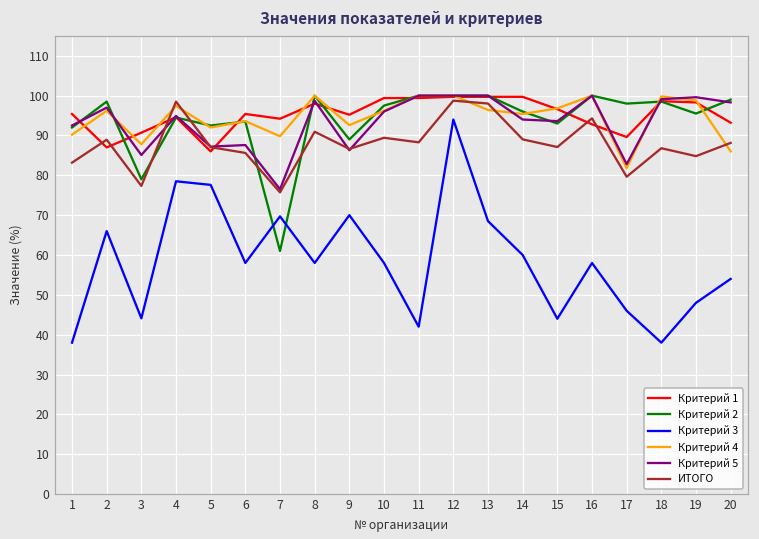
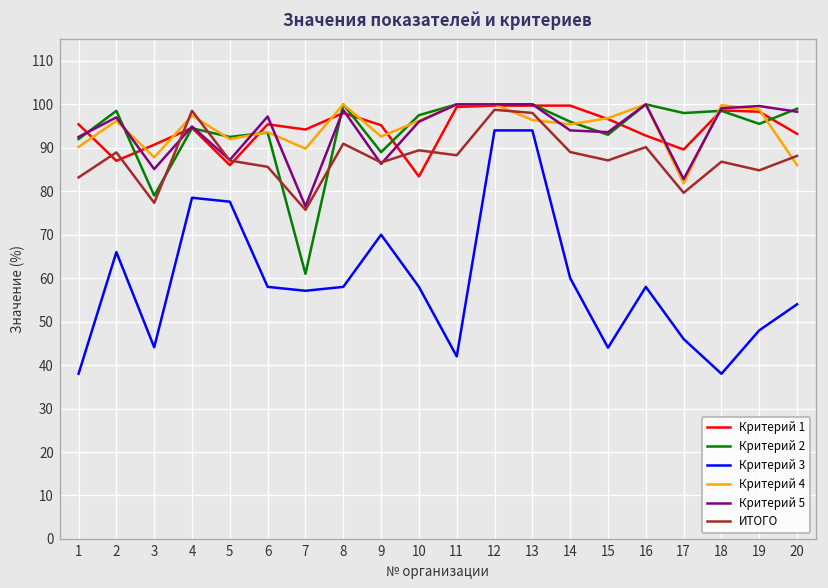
Критерий 5, 6: 88 -> 97
Критерий 3, 7: 70 -> 57
Критерий 1, 10: 99 -> 83
Критерий 3, 13: 69 -> 94
ИТОГО, 16: 94 -> 90
